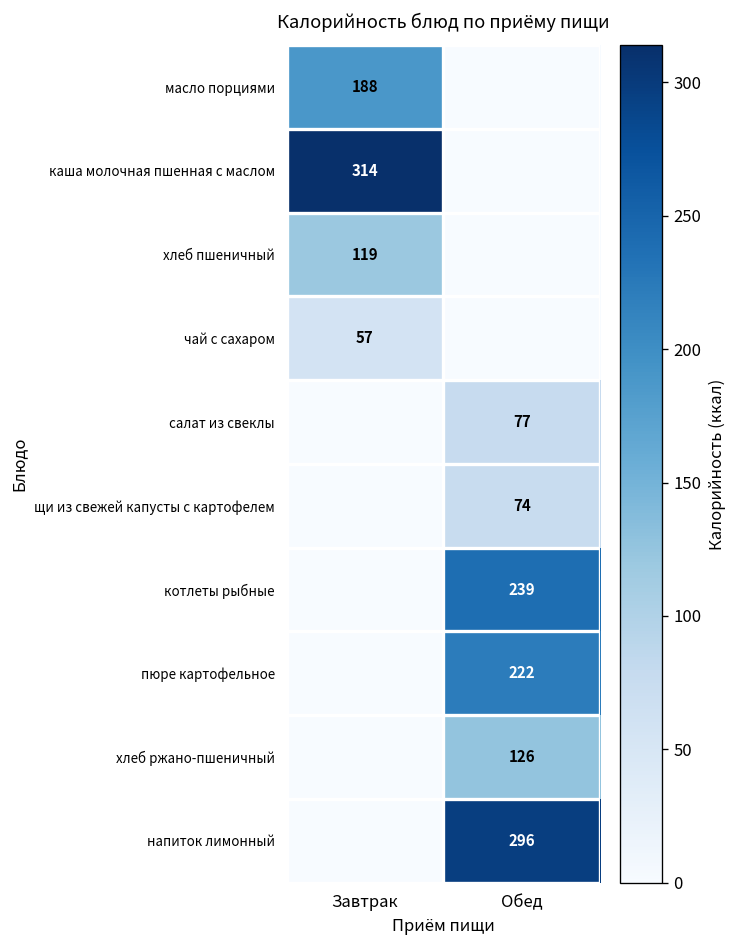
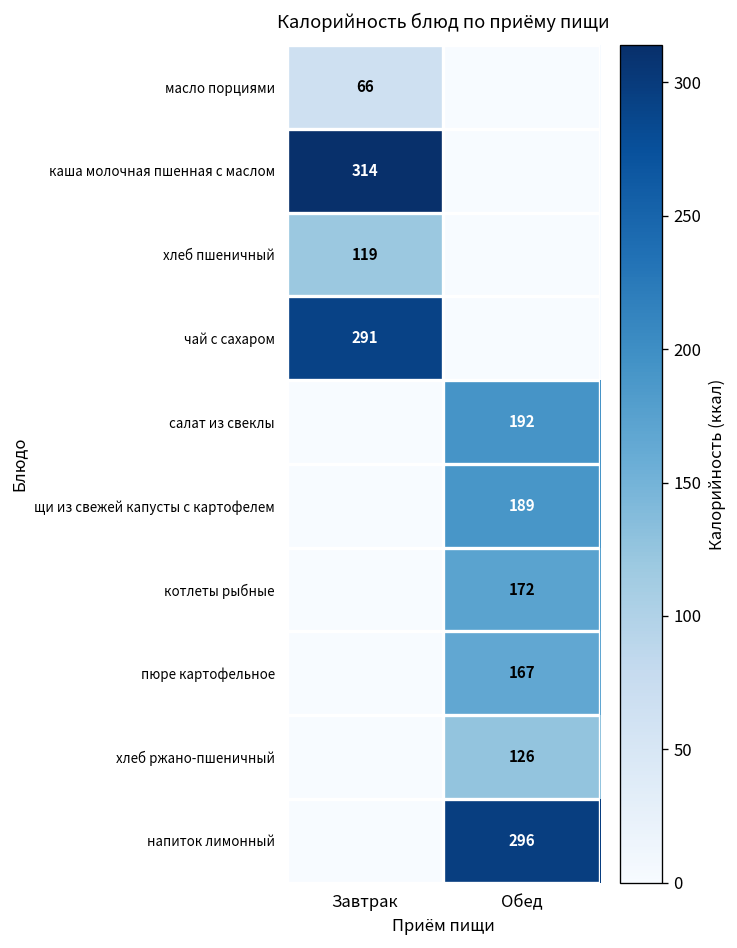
масло порциями, Завтрак: 188 -> 66
чай с сахаром, Завтрак: 57 -> 291
салат из свеклы, Обед: 77 -> 192
щи из свежей капусты с картофелем, Обед: 74 -> 189
котлеты рыбные, Обед: 239 -> 172
пюре картофельное, Обед: 222 -> 167
